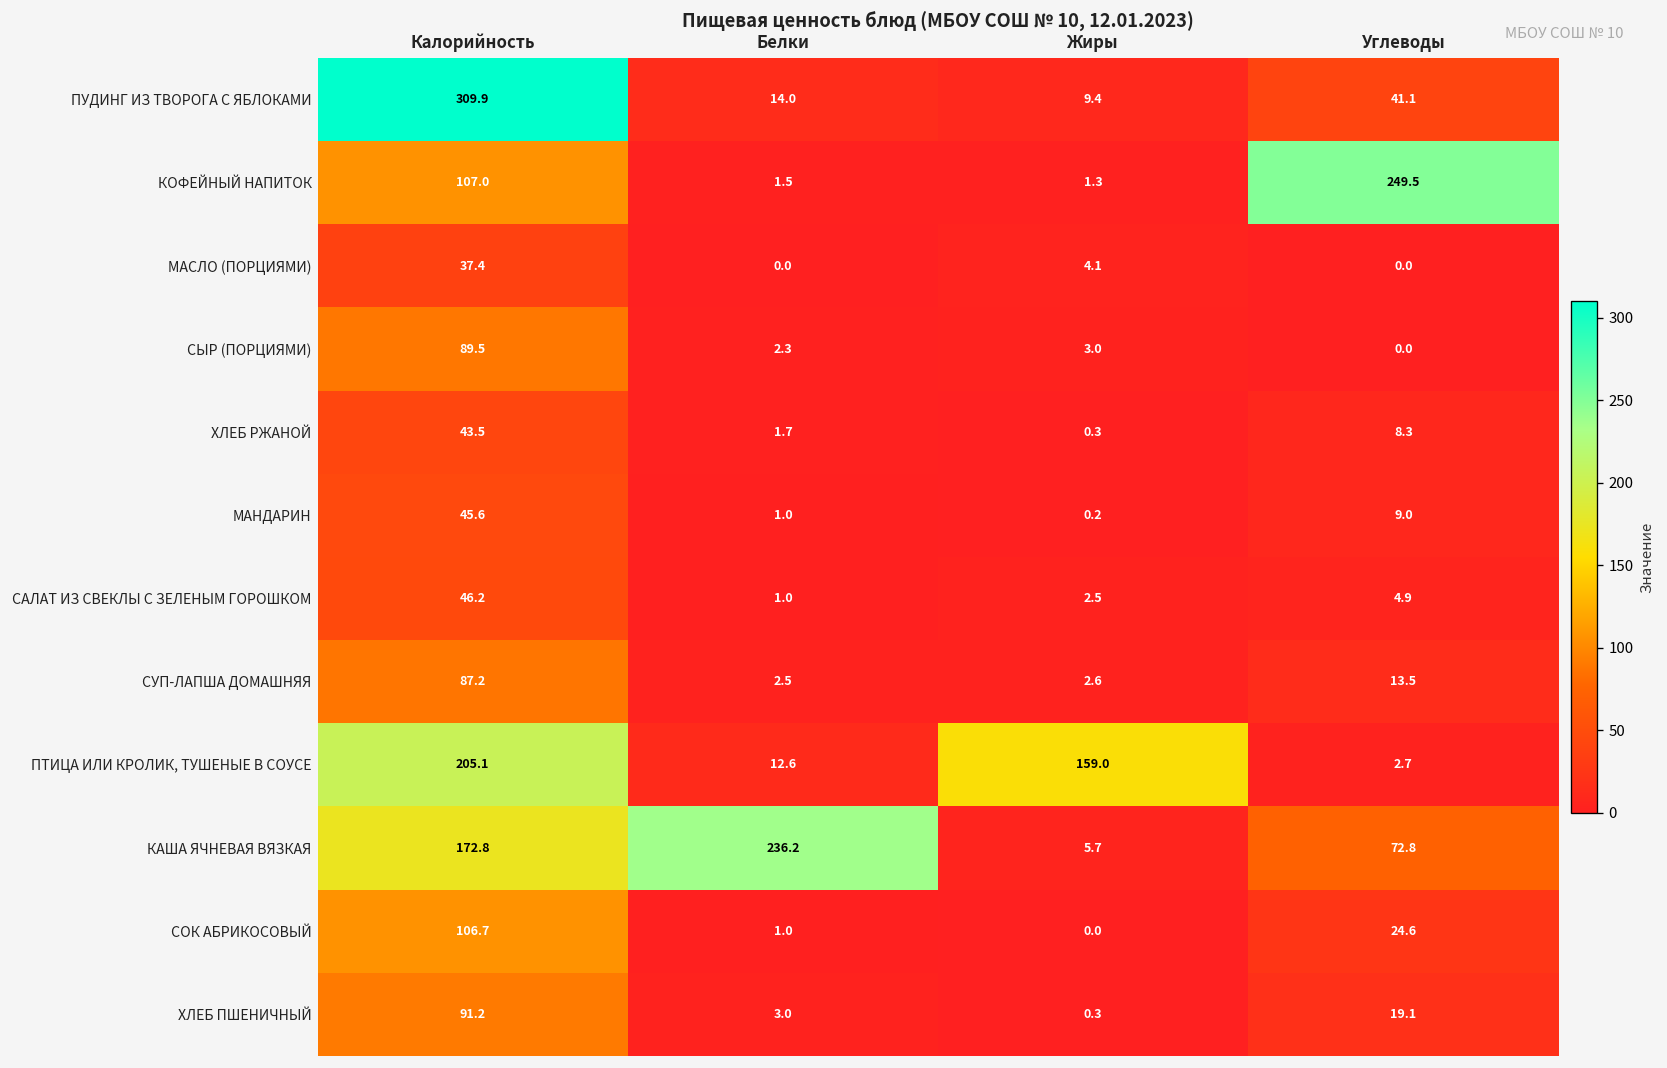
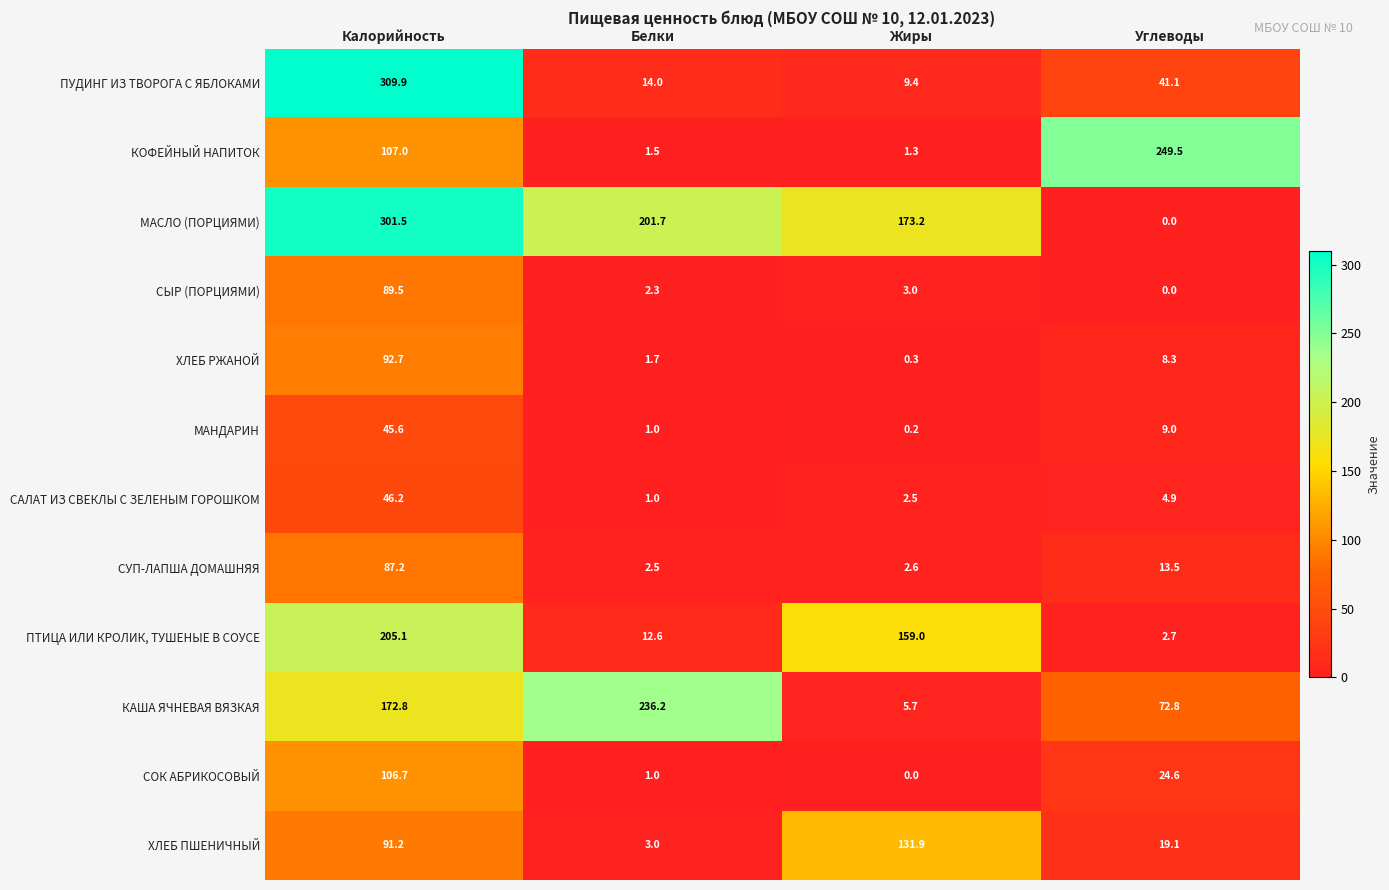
МАСЛО (ПОРЦИЯМИ), Калорийность: 37.4 -> 301.5
МАСЛО (ПОРЦИЯМИ), Белки: 0.0 -> 201.7
МАСЛО (ПОРЦИЯМИ), Жиры: 4.1 -> 173.2
ХЛЕБ РЖАНОЙ, Калорийность: 43.5 -> 92.7
ХЛЕБ ПШЕНИЧНЫЙ, Жиры: 0.3 -> 131.9
